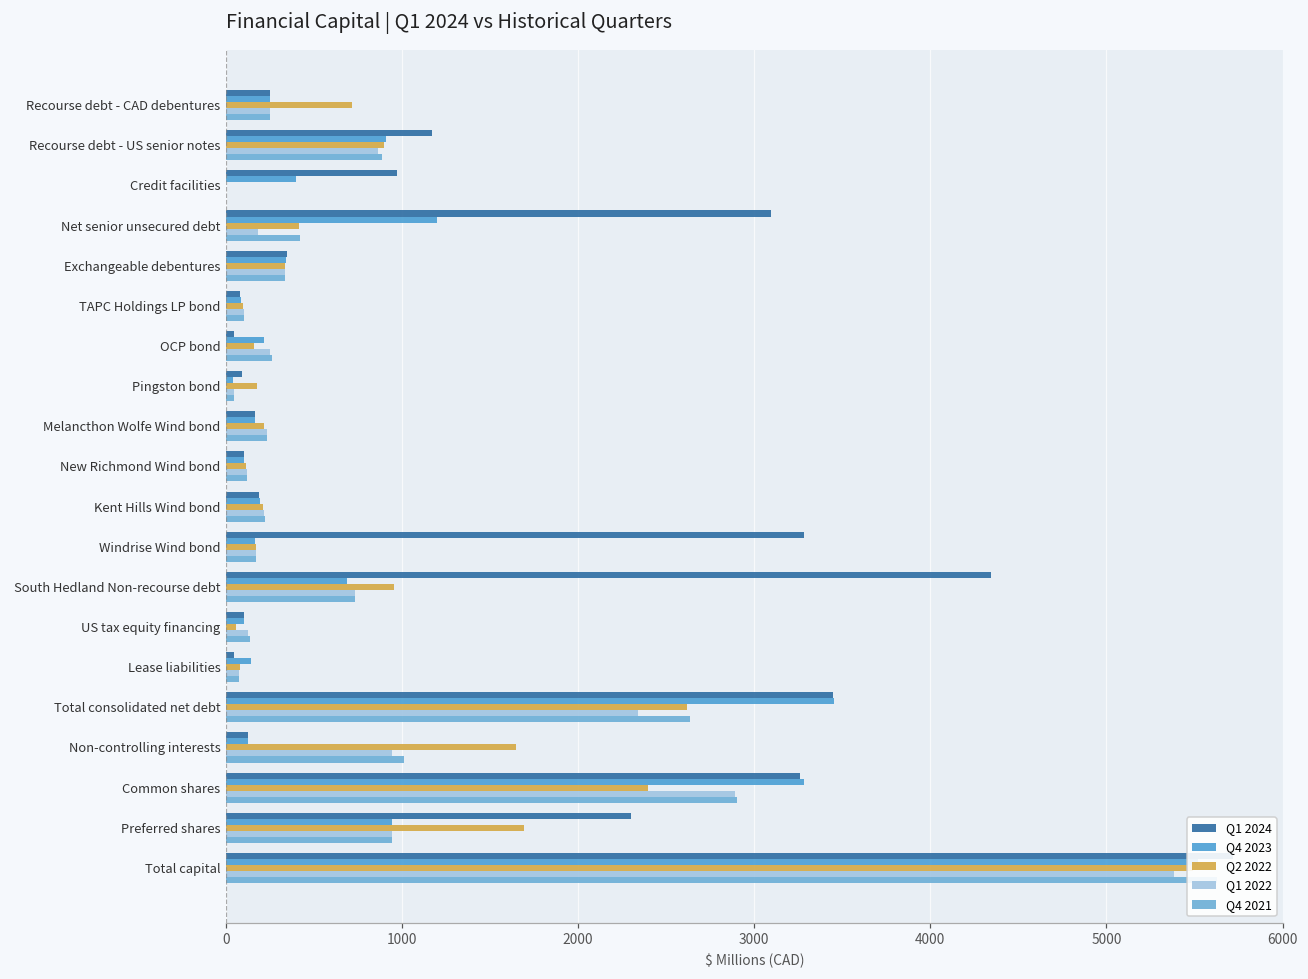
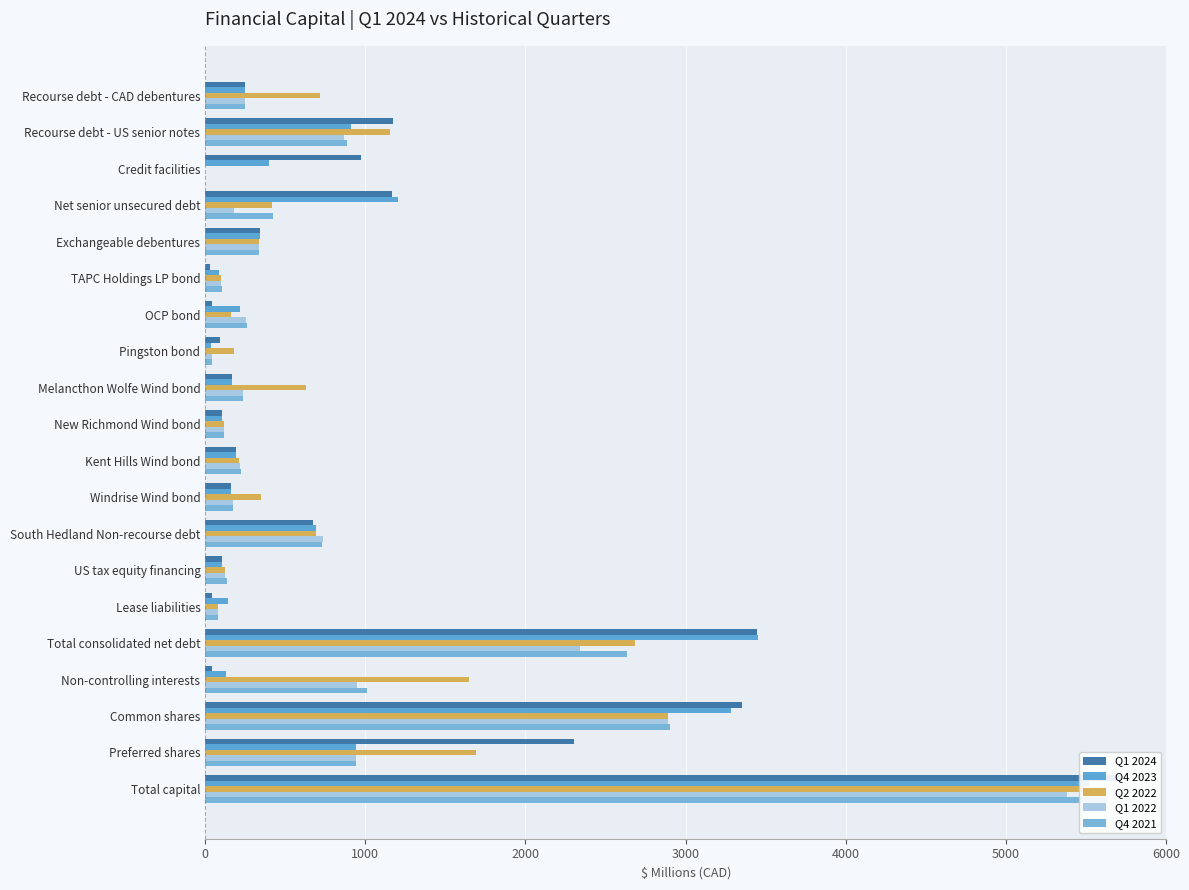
Q2 2022, Recourse debt - US senior notes: 900 -> 1150
Q1 2024, Net senior unsecured debt: 3100 -> 1170
Q1 2024, TAPC Holdings LP bond: 80 -> 30
Q2 2022, Melancthon Wolfe Wind bond: 220 -> 630
Q1 2024, Windrise Wind bond: 3280 -> 160
Q2 2022, Windrise Wind bond: 170 -> 350
Q1 2024, South Hedland Non-recourse debt: 4350 -> 670
Q2 2022, South Hedland Non-recourse debt: 950 -> 690
Q2 2022, US tax equity financing: 60 -> 120
Q2 2022, Total consolidated net debt: 2620 -> 2680
Q1 2024, Non-controlling interests: 120 -> 40
Q1 2024, Common shares: 3260 -> 3350
Q2 2022, Common shares: 2400 -> 2890
